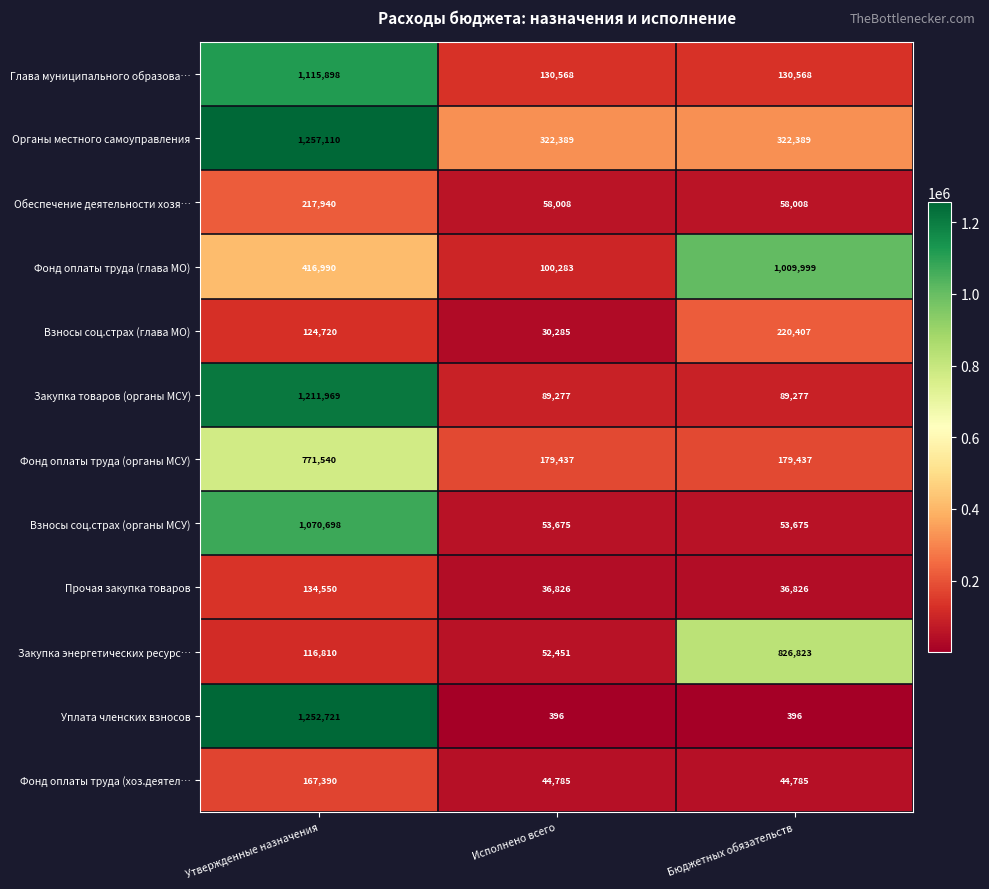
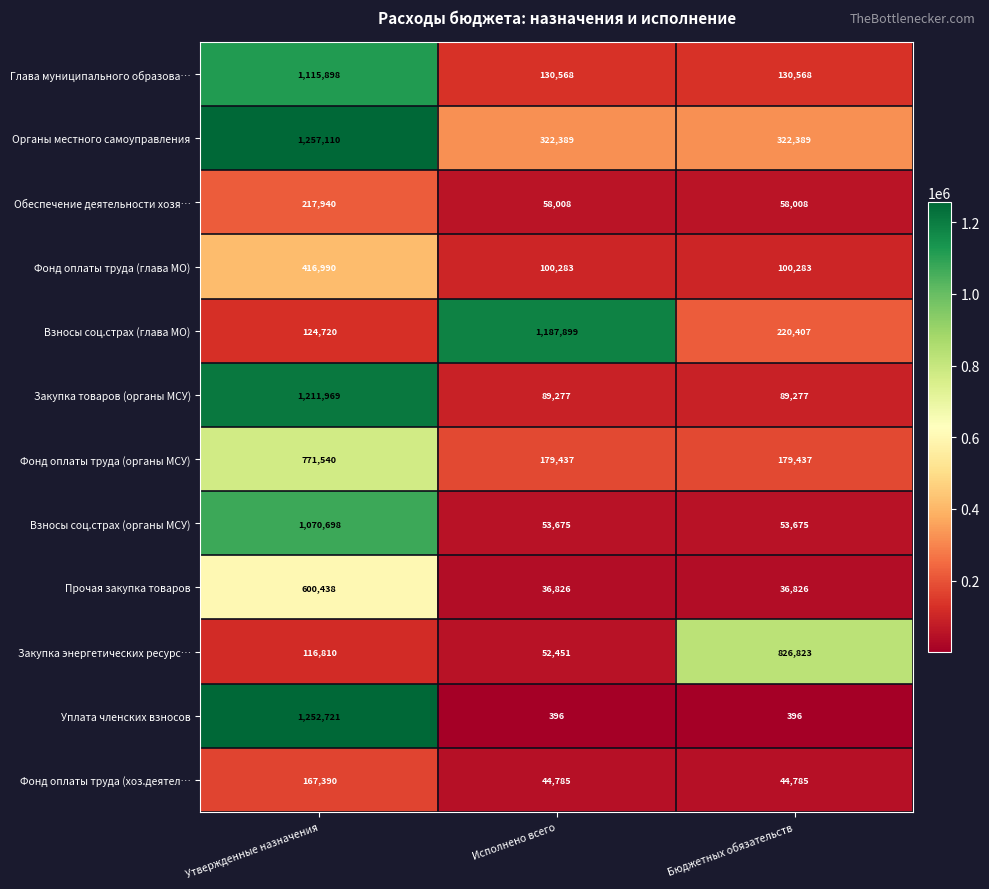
Фонд оплаты труда (глава МО), Бюджетных обязательств: 1,009,999 -> 100,283
Взносы соц.страх (глава МО), Исполнено всего: 30,285 -> 1,187,899
Прочая закупка товаров, Утвержденные назначения: 134,550 -> 600,438
